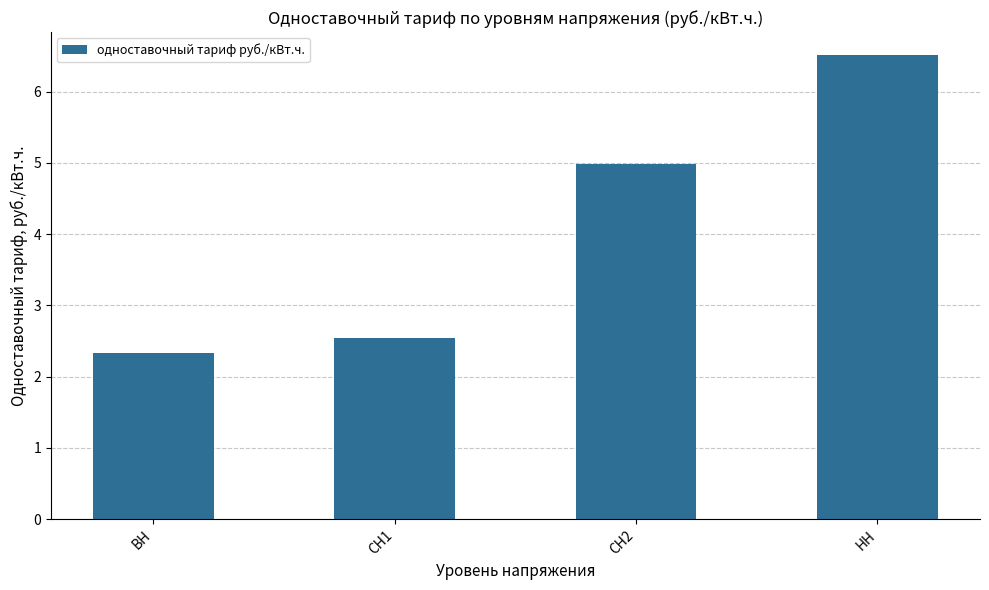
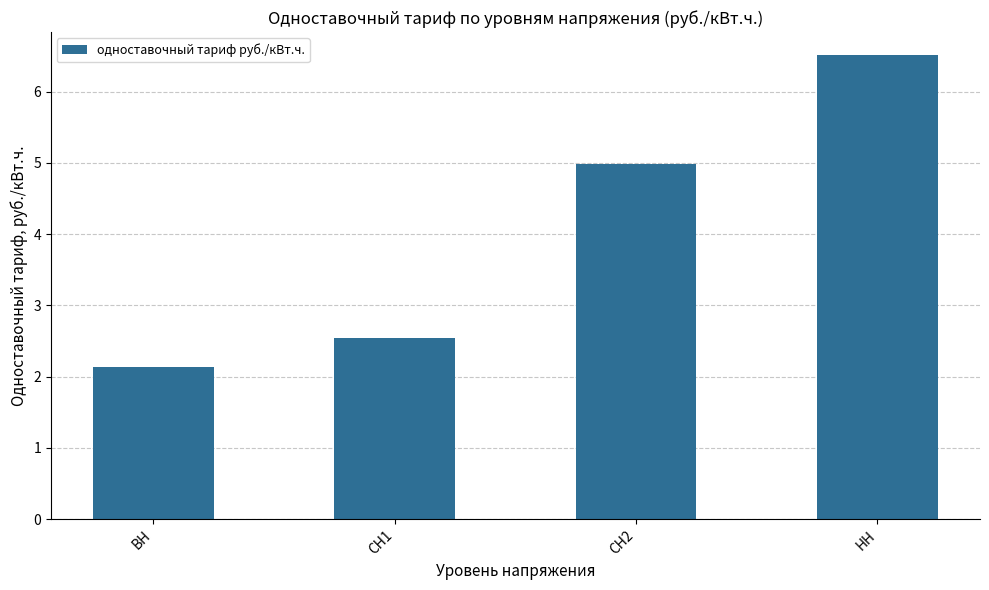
ВН: 2.3 -> 2.1
